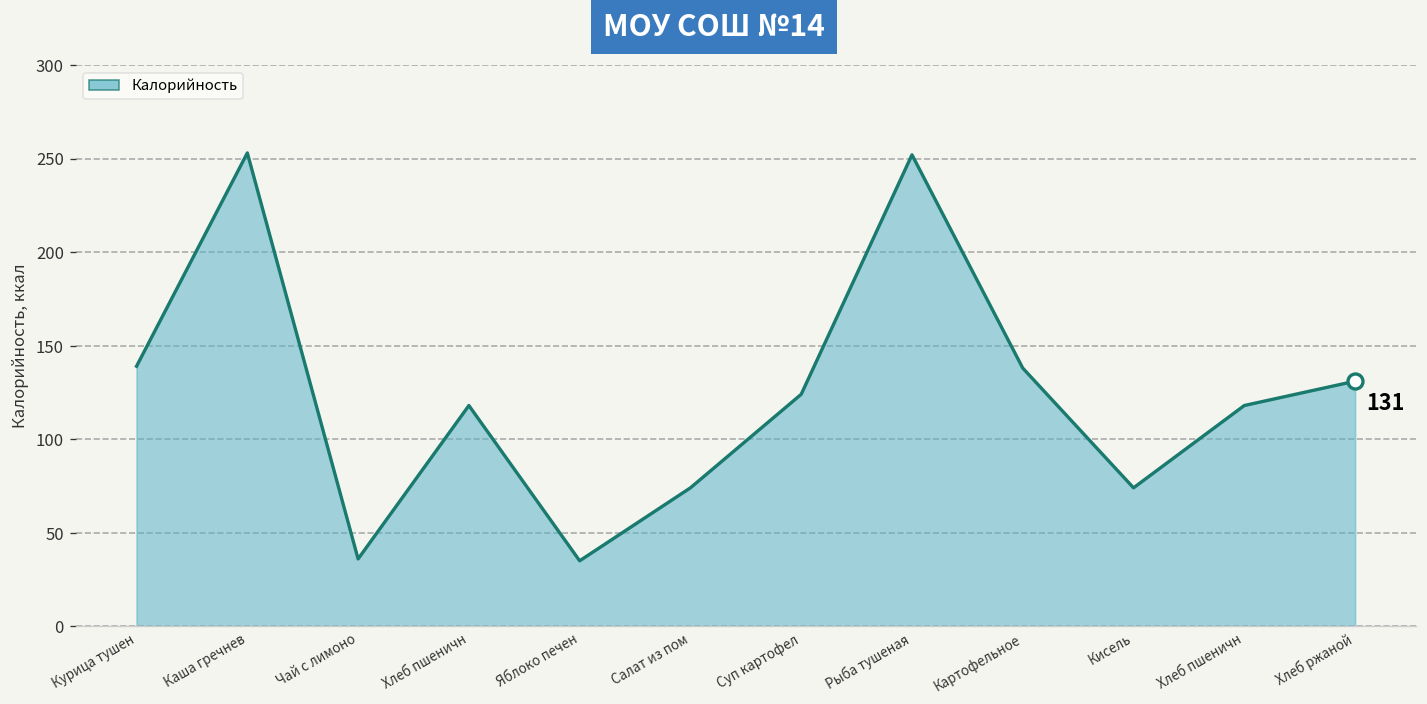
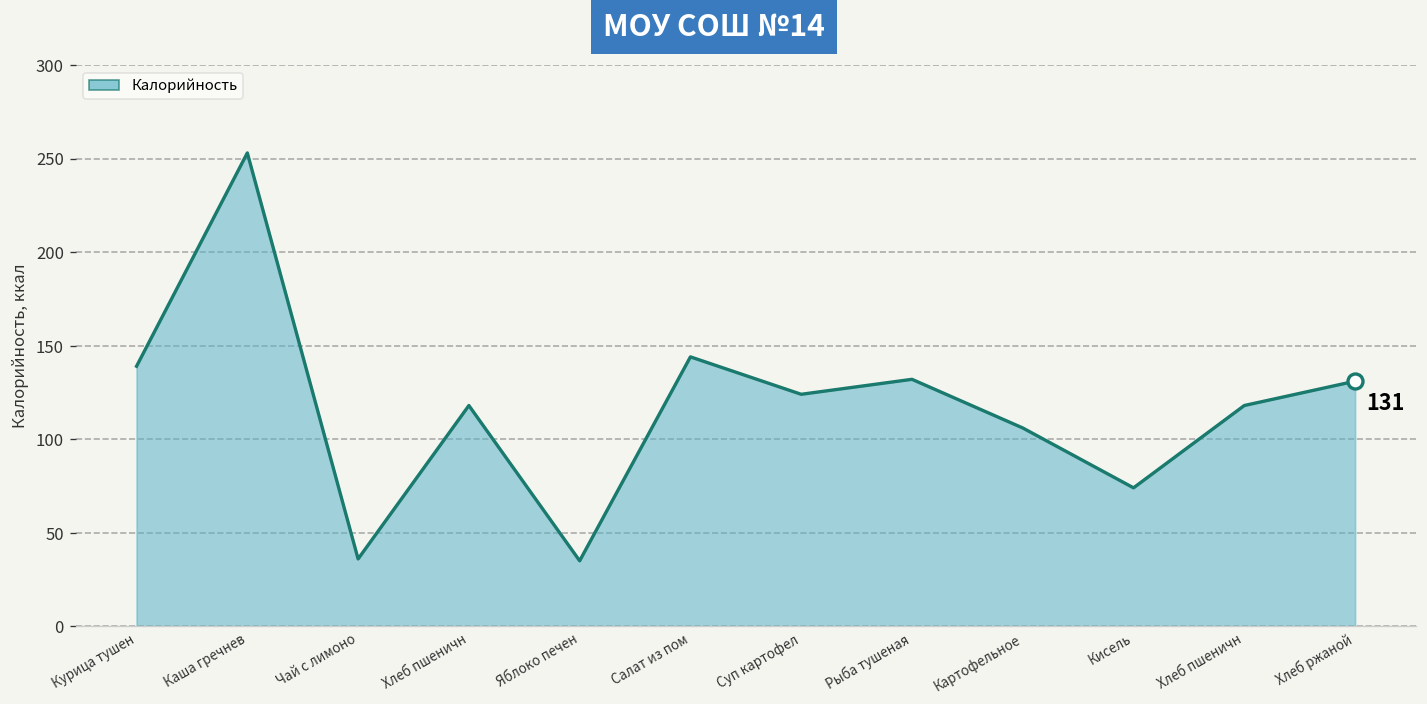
Калорийность, Салат из пом: 74 -> 144
Калорийность, Рыба тушеная: 252 -> 132
Калорийность, Картофельное: 138 -> 106
